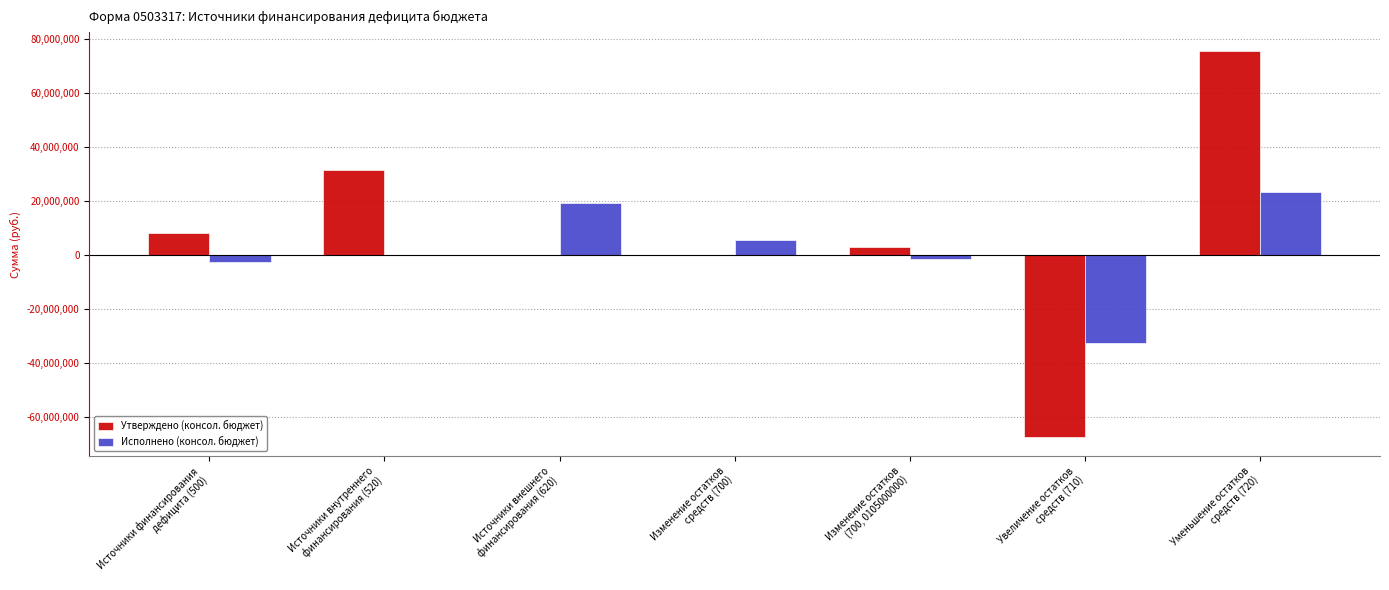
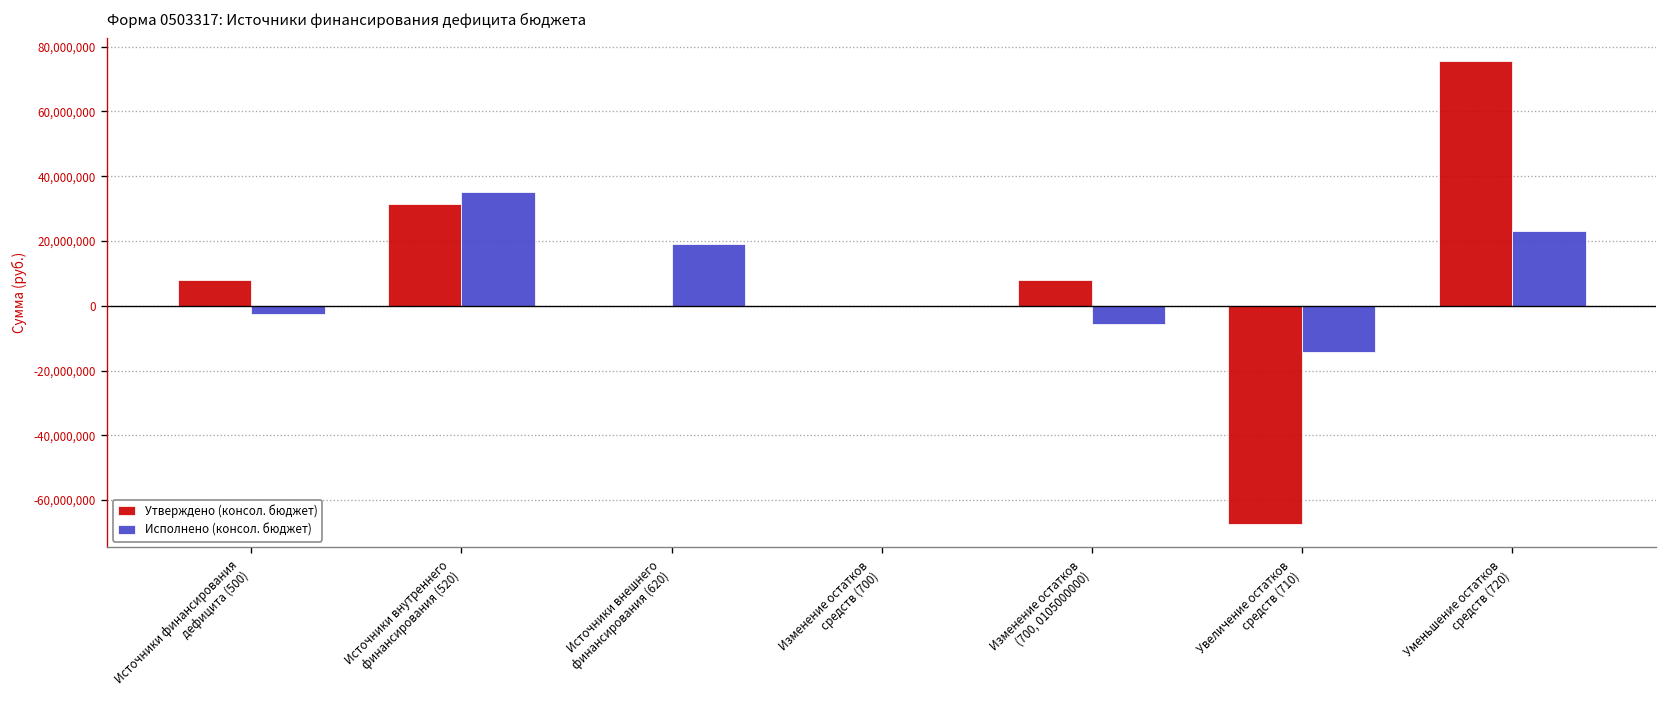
Исполнено (консол. бюджет), Источники внутреннего финансирования (520): 0 -> 35,000,000
Исполнено (консол. бюджет), Изменение остатков средств (700): 5,000,000 -> 0
Утверждено (консол. бюджет), Изменение остатков (700, 0105000000): 3,000,000 -> 8,000,000
Исполнено (консол. бюджет), Изменение остатков (700, 0105000000): -2,000,000 -> -6,000,000
Исполнено (консол. бюджет), Увеличение остатков средств (710): -33,000,000 -> -14,000,000
